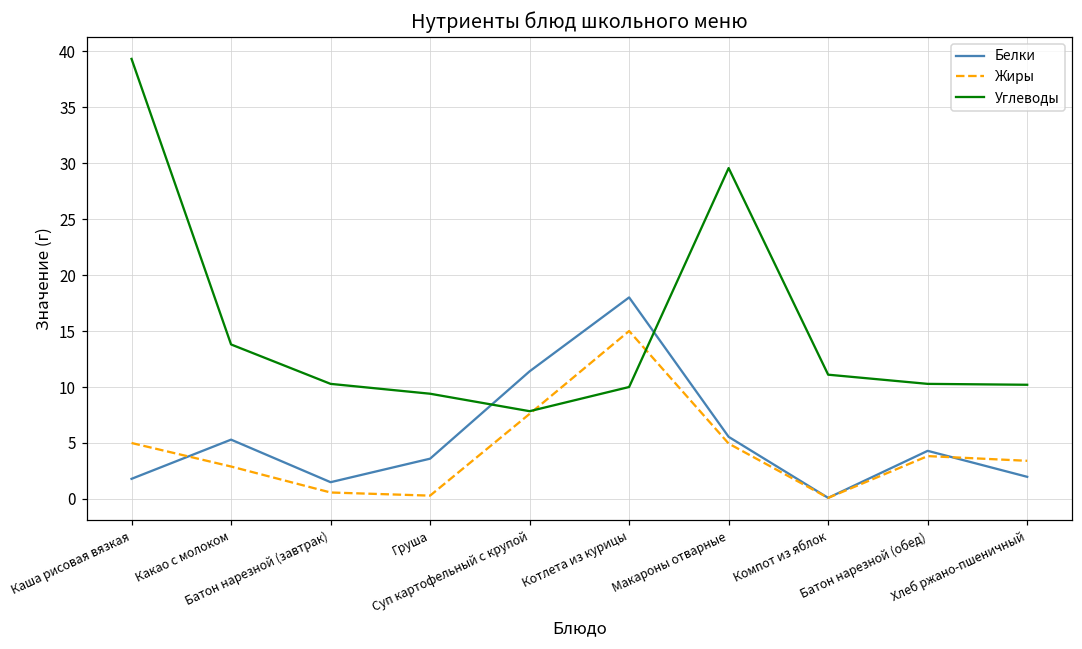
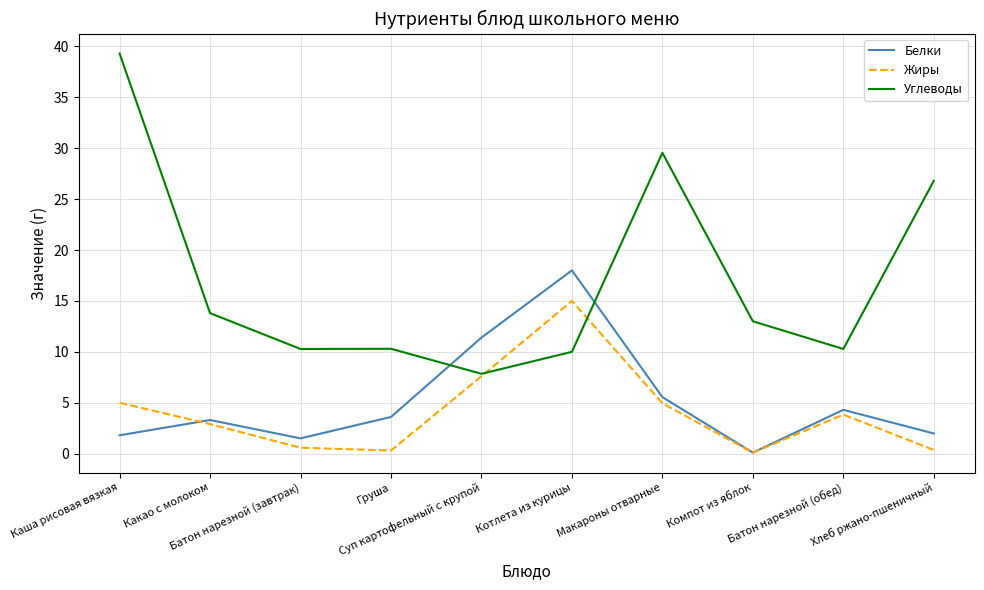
Белки, Какао с молоком: 5.3 -> 3.3
Углеводы, Груша: 9.4 -> 10.3
Углеводы, Компот из яблок: 11.1 -> 13.0
Жиры, Хлеб ржано-пшеничный: 3.4 -> 0.4
Углеводы, Хлеб ржано-пшеничный: 10.2 -> 26.8
